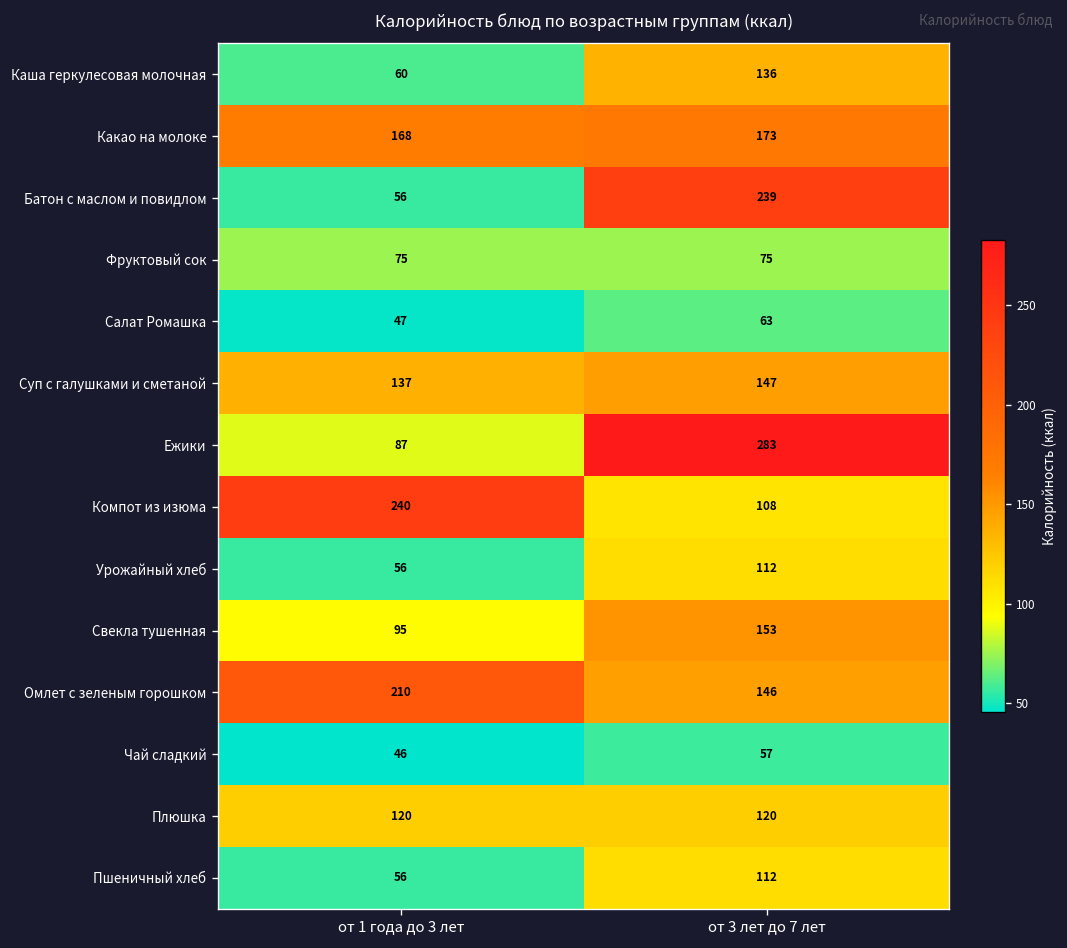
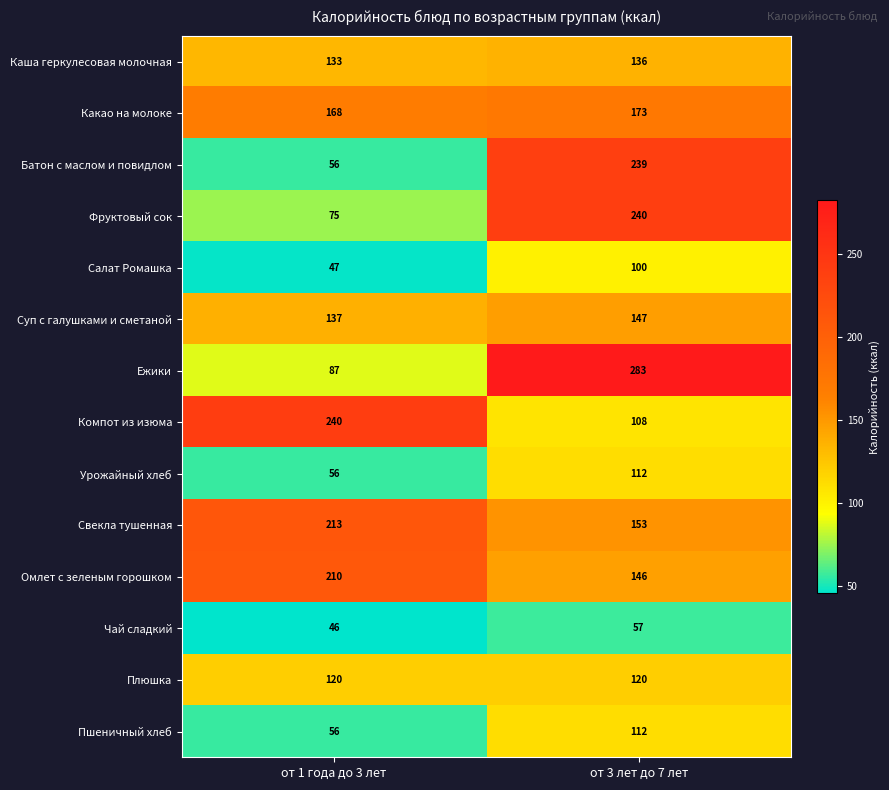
Каша геркулесовая молочная, от 1 года до 3 лет: 60 -> 133
Фруктовый сок, от 3 лет до 7 лет: 75 -> 240
Салат Ромашка, от 3 лет до 7 лет: 63 -> 100
Свекла тушенная, от 1 года до 3 лет: 95 -> 213
